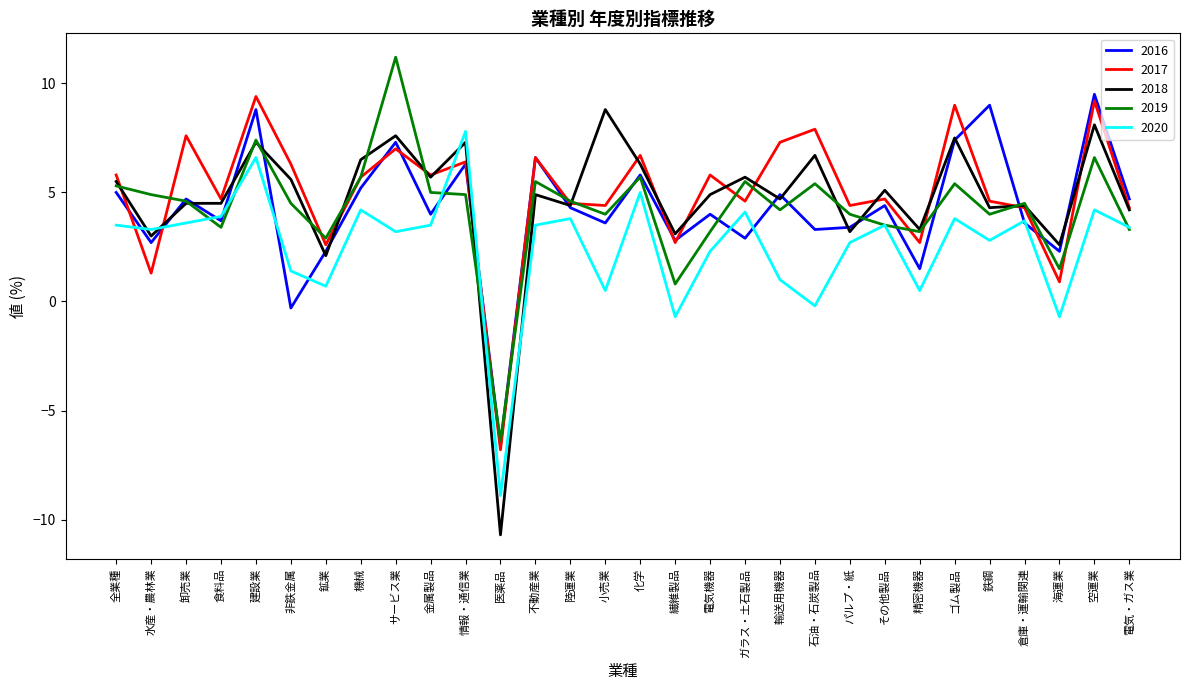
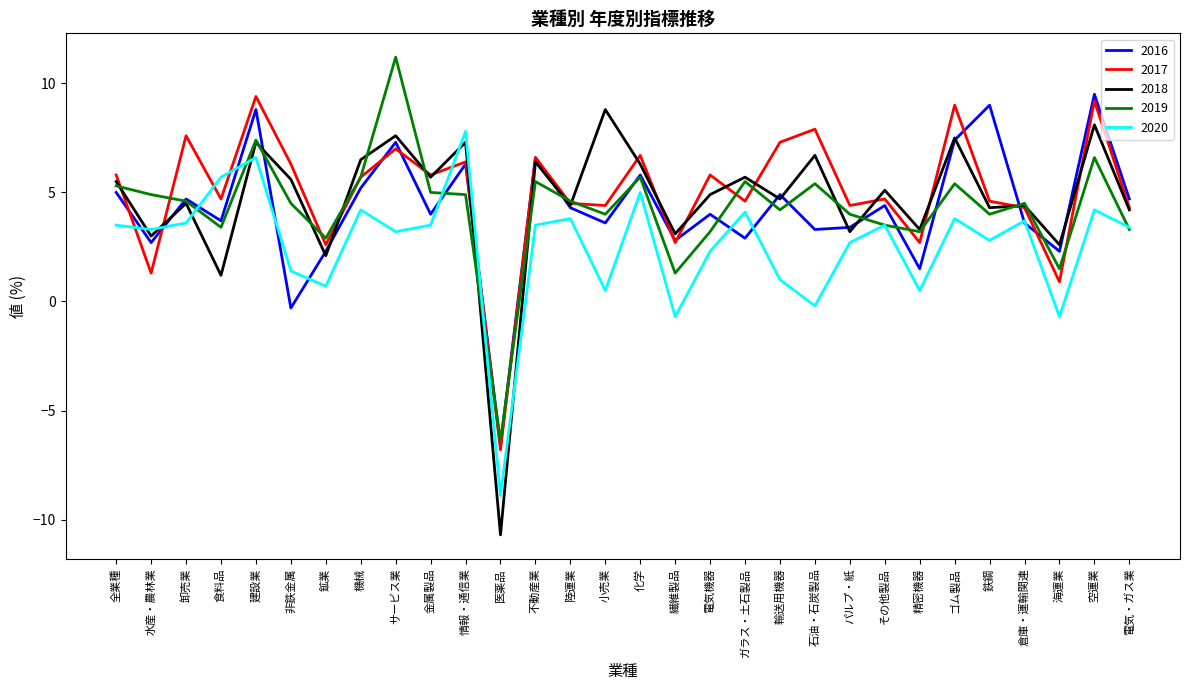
2018, 食料品: 4.5 -> 1.2
2020, 食料品: 3.9 -> 5.7
2018, 不動産業: 4.9 -> 6.4
2019, 繊維製品: 0.8 -> 1.3
